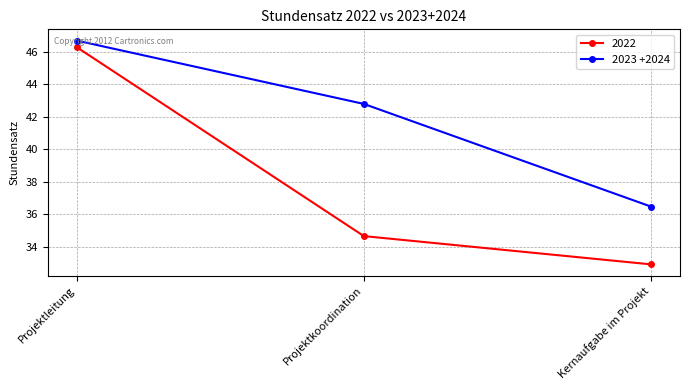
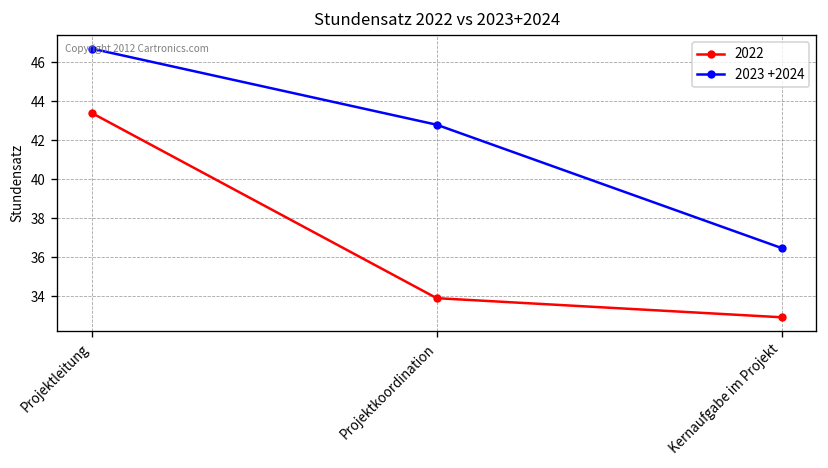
2022, Projektleitung: 46.3 -> 43.4
2022, Projektkoordination: 34.7 -> 33.9
